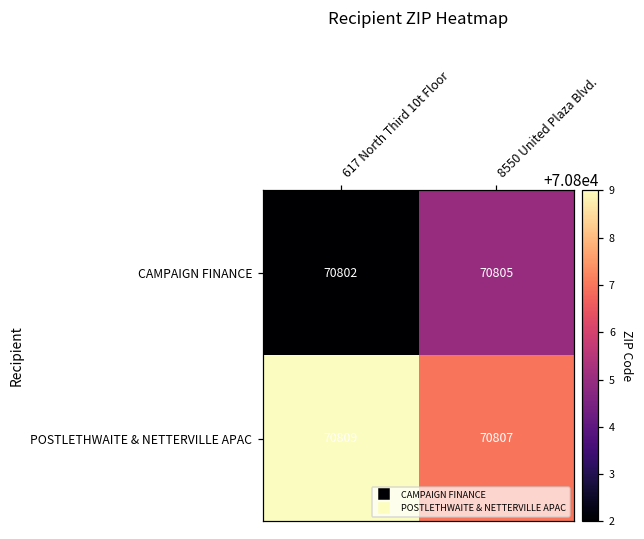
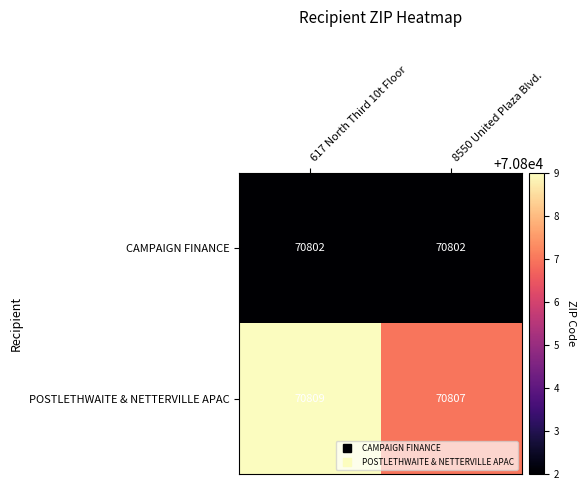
CAMPAIGN FINANCE, 8550 United Plaza Blvd.: 70805 -> 70802
